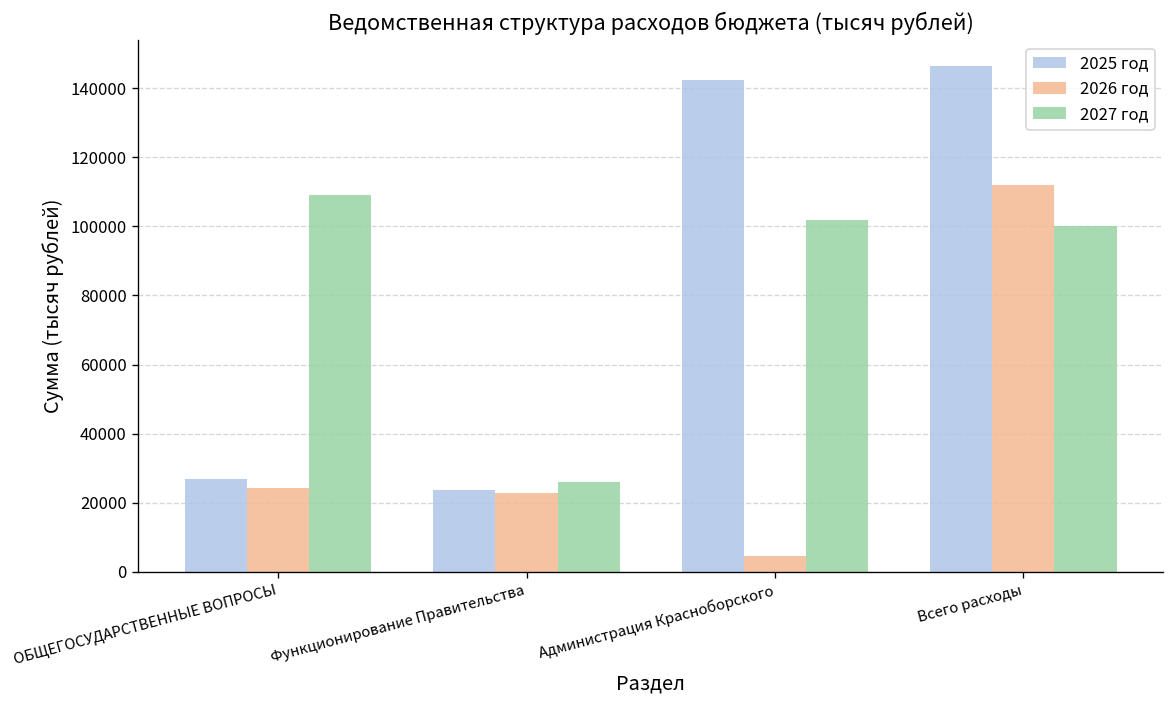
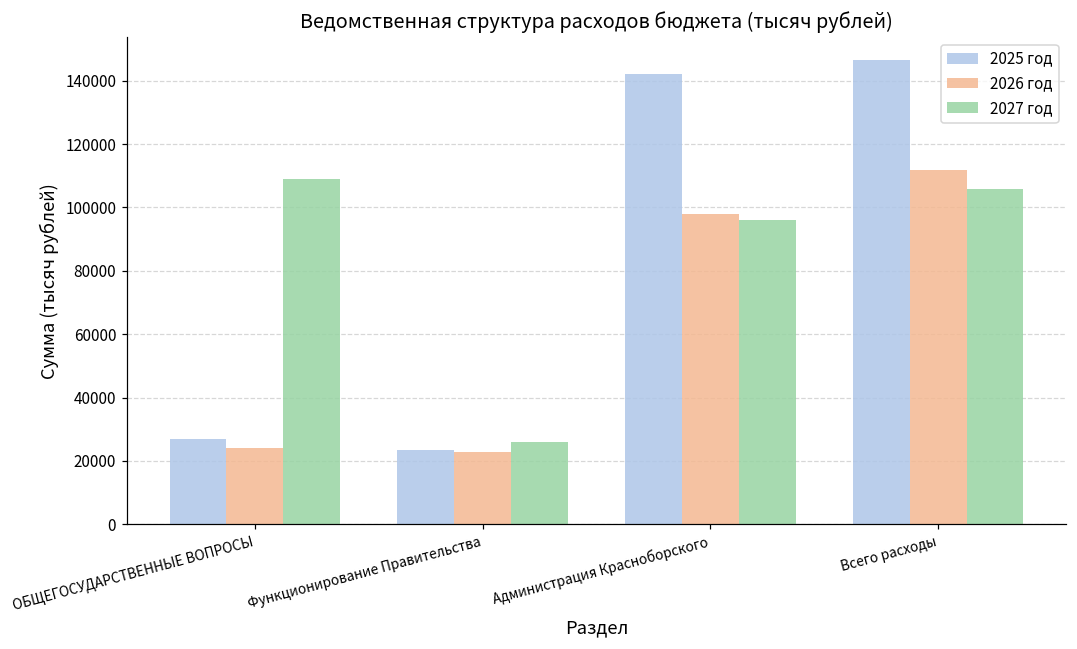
2026 год, Администрация Красноборского: 5000 -> 98000
2027 год, Администрация Красноборского: 102000 -> 96000
2027 год, Всего расходы: 100000 -> 106000
